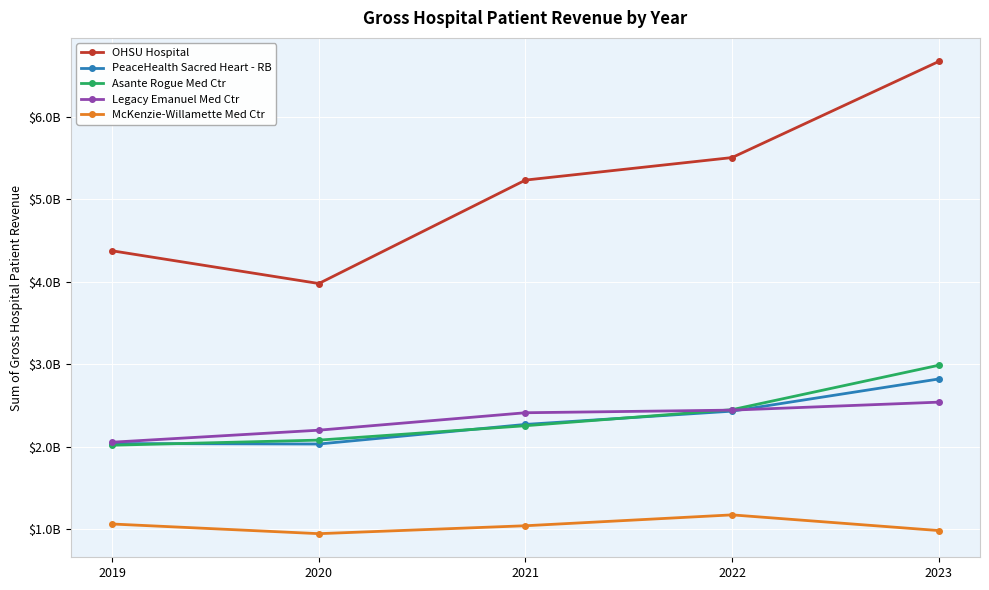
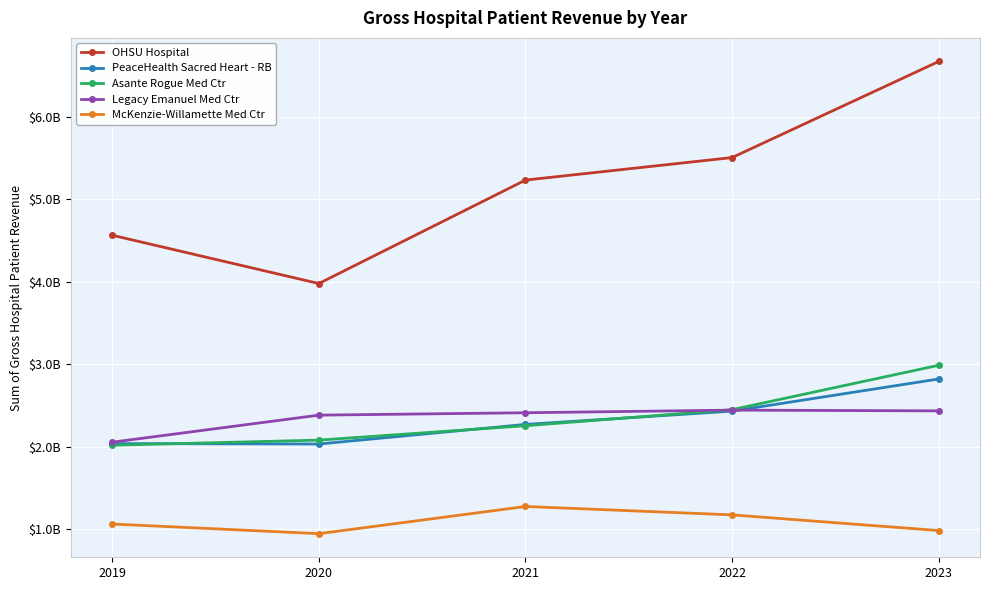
OHSU Hospital, 2019: $4400000000 -> $4600000000
Legacy Emanuel Med Ctr, 2020: $2200000000 -> $2400000000
McKenzie-Willamette Med Ctr, 2021: $1000000000 -> $1300000000
Legacy Emanuel Med Ctr, 2023: $2500000000 -> $2400000000
